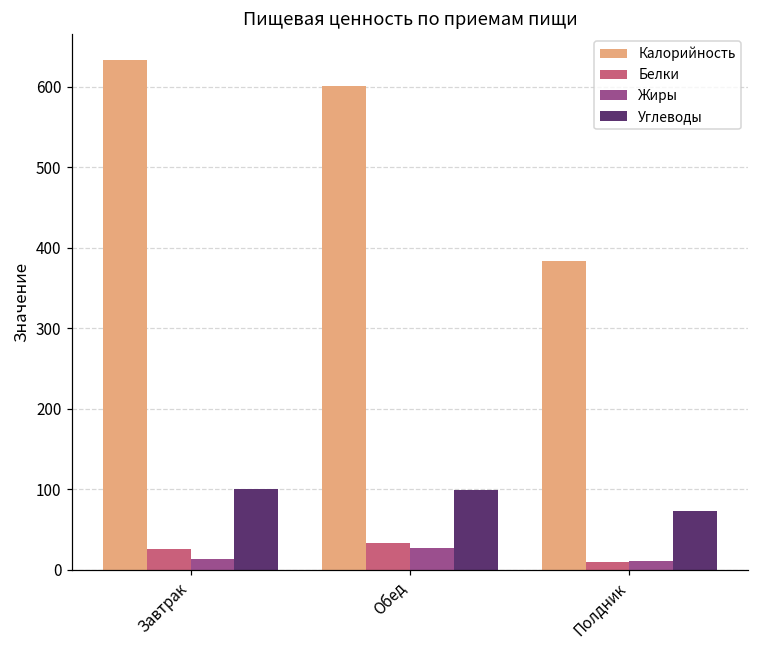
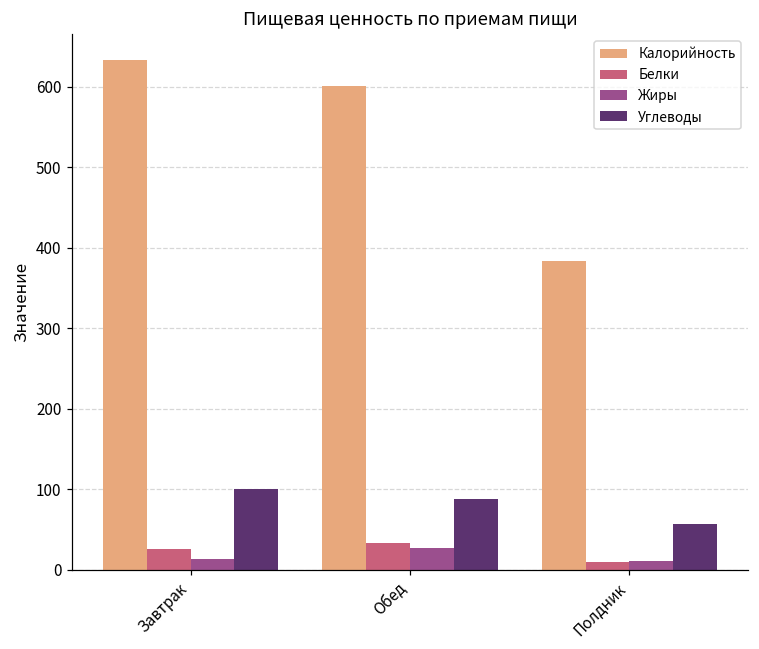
Углеводы, Обед: 100 -> 90
Углеводы, Полдник: 70 -> 60
